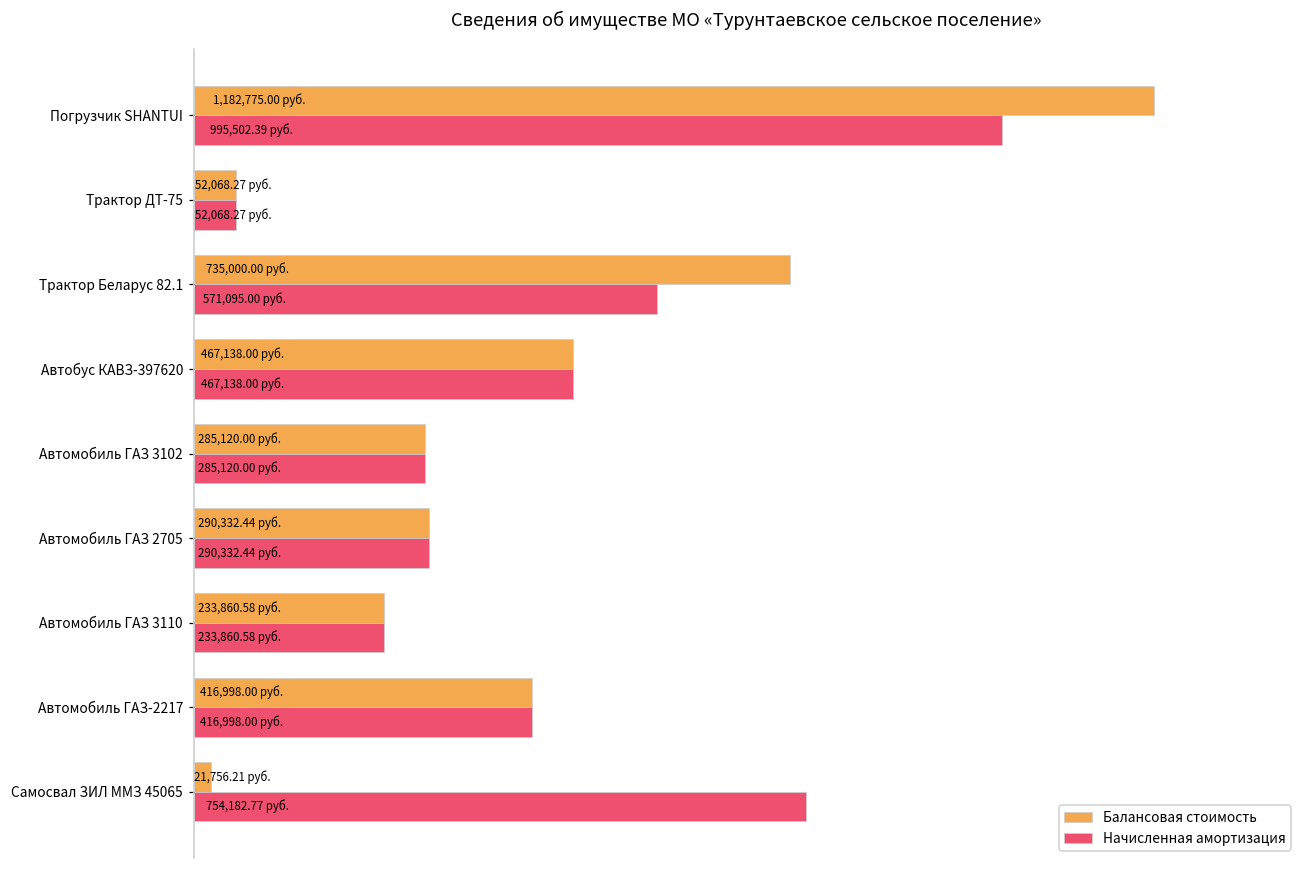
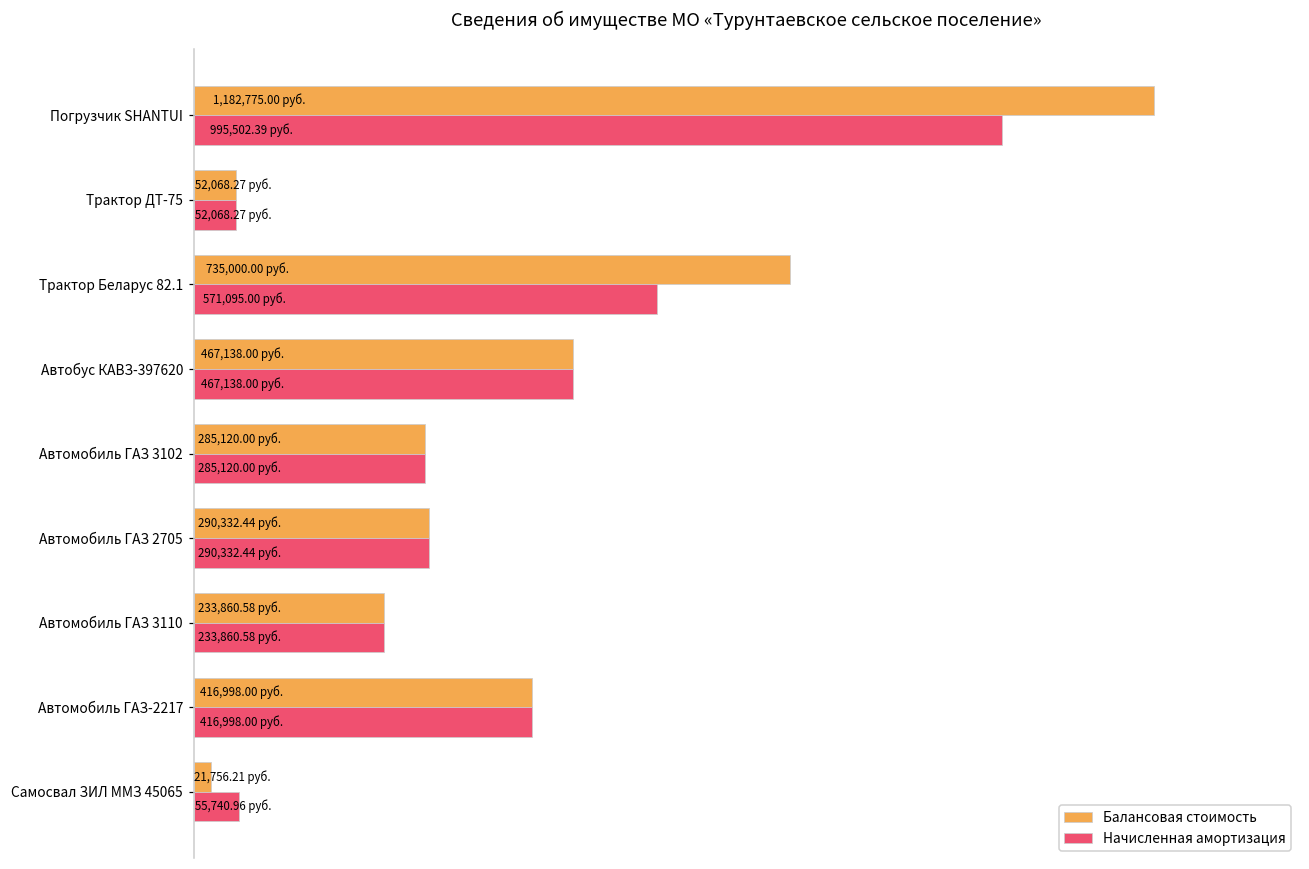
Начисленная амортизация, Самосвал ЗИЛ ММЗ 45065: 754,182.77 -> 55,740.96
